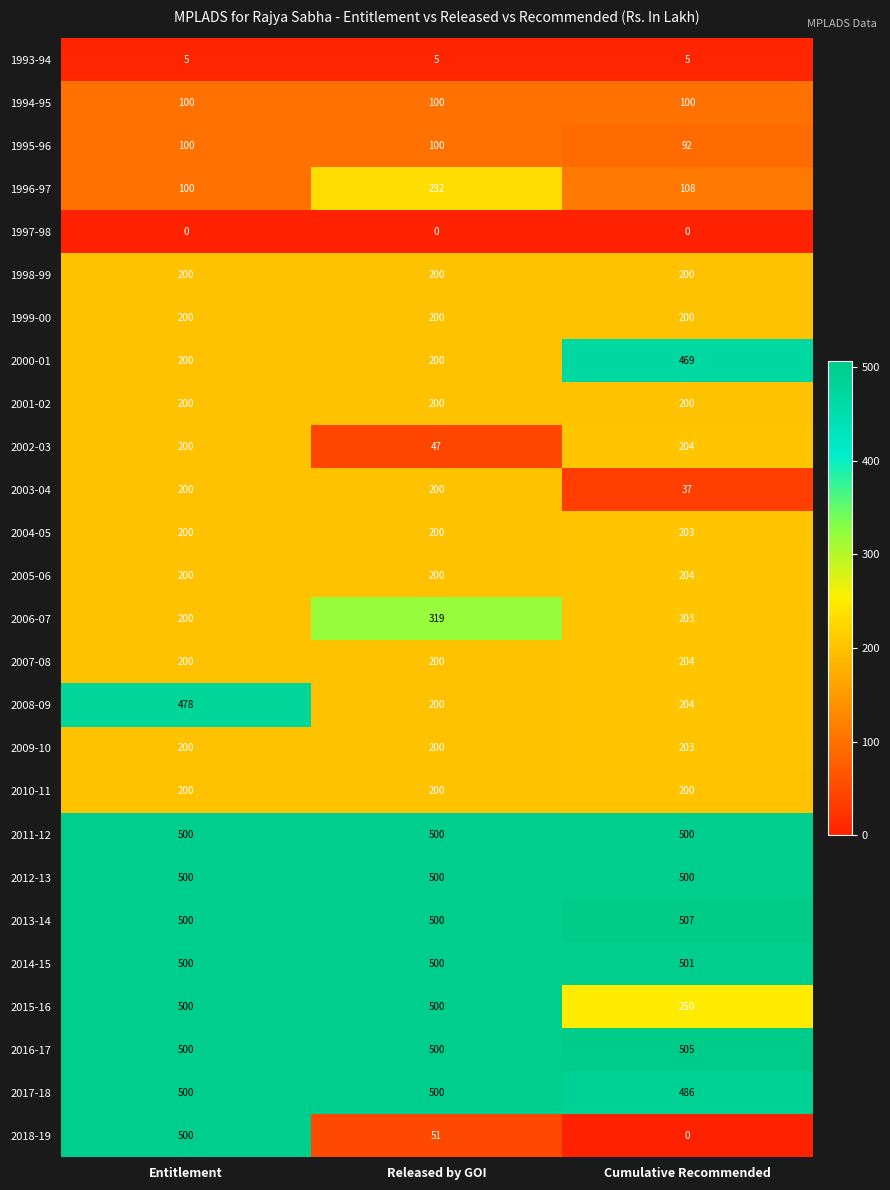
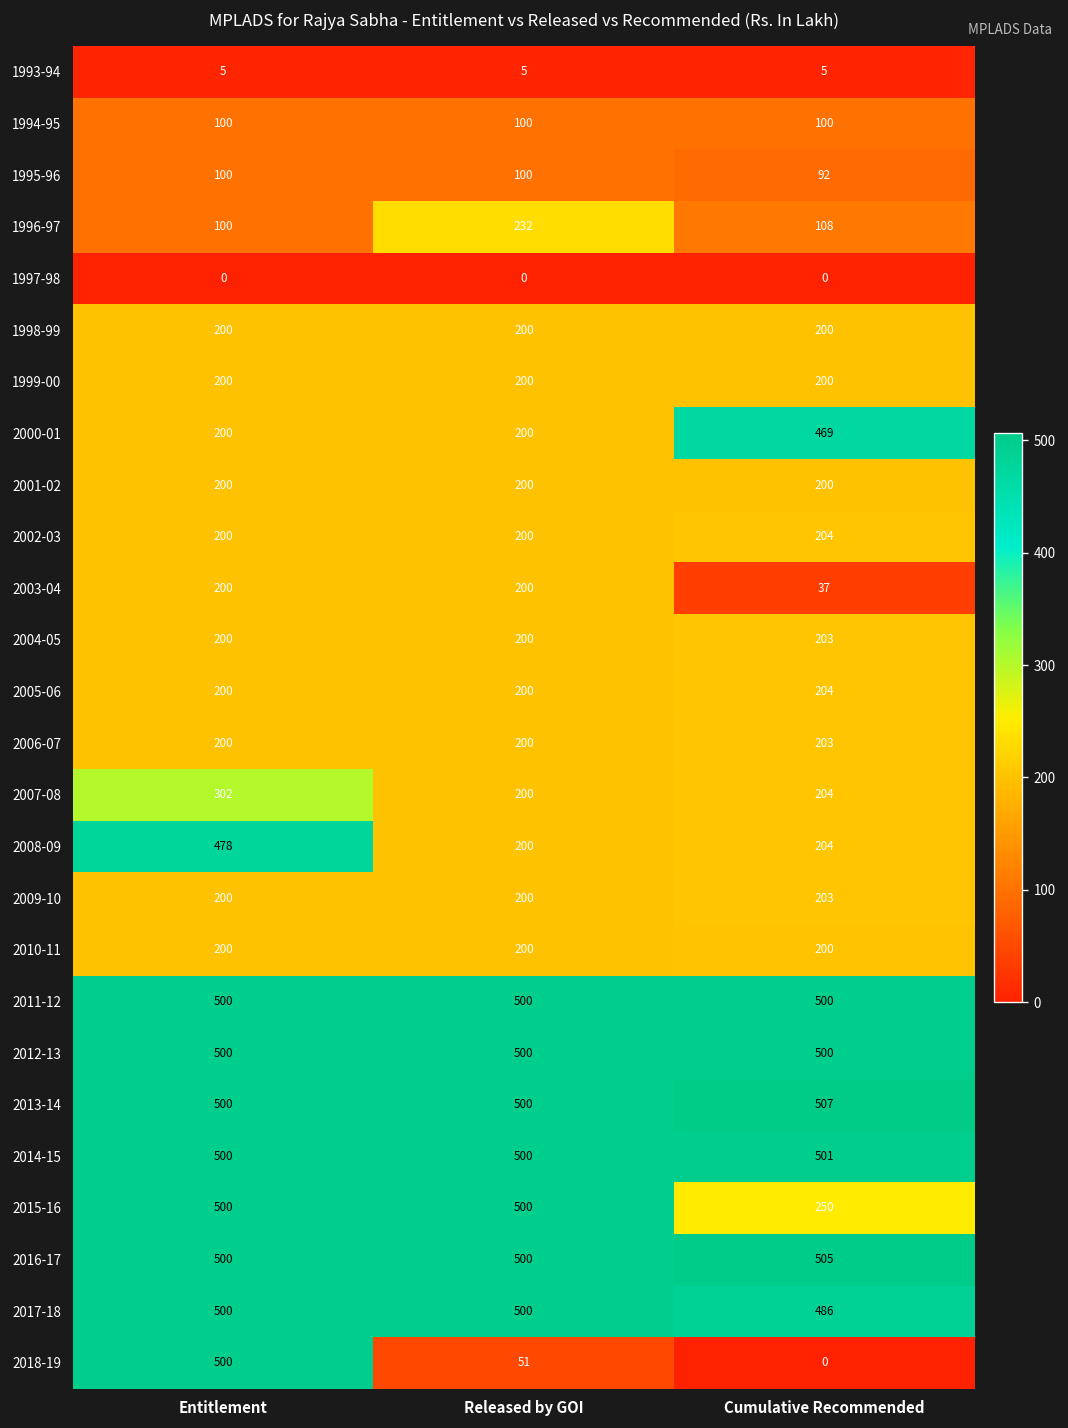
2002-03, Released by GOI: 47 -> 200
2006-07, Released by GOI: 319 -> 200
2007-08, Entitlement: 200 -> 302
